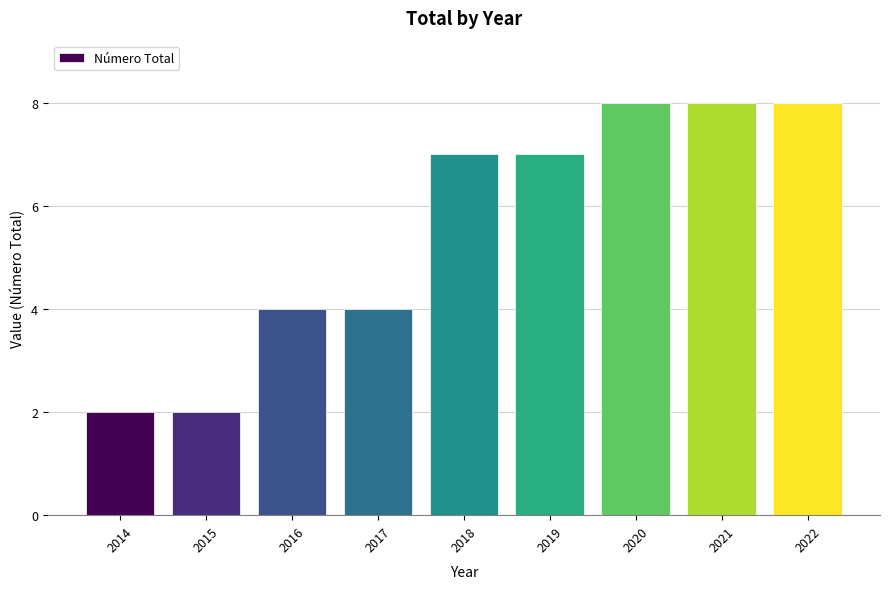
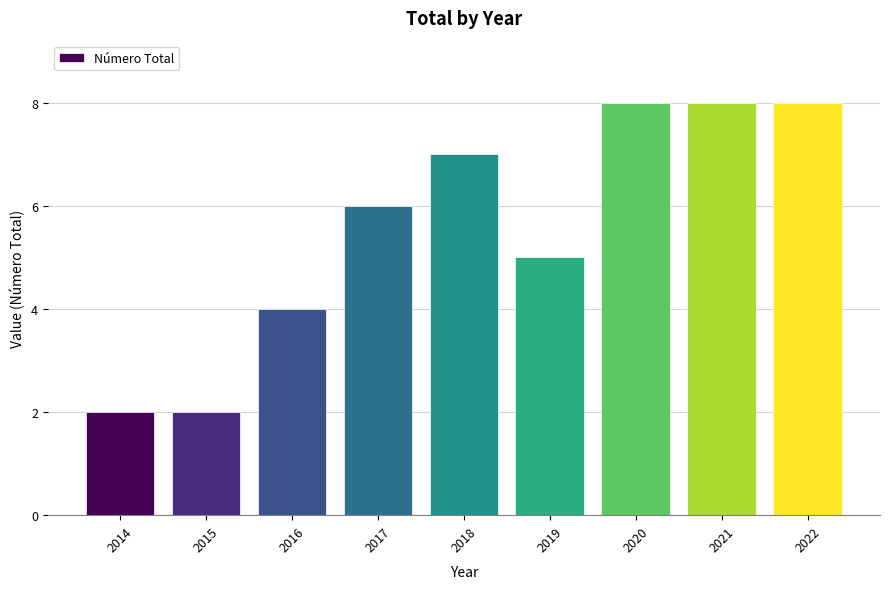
2017: 4 -> 6
2019: 7 -> 5
